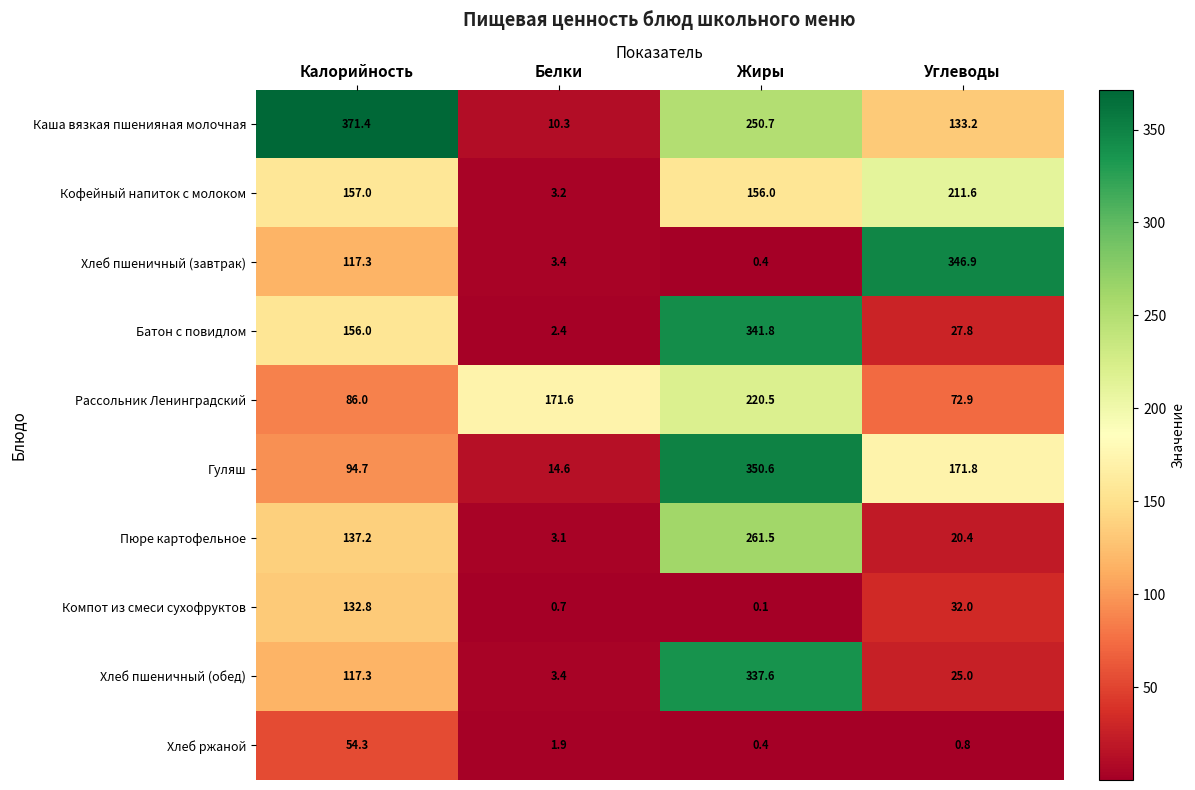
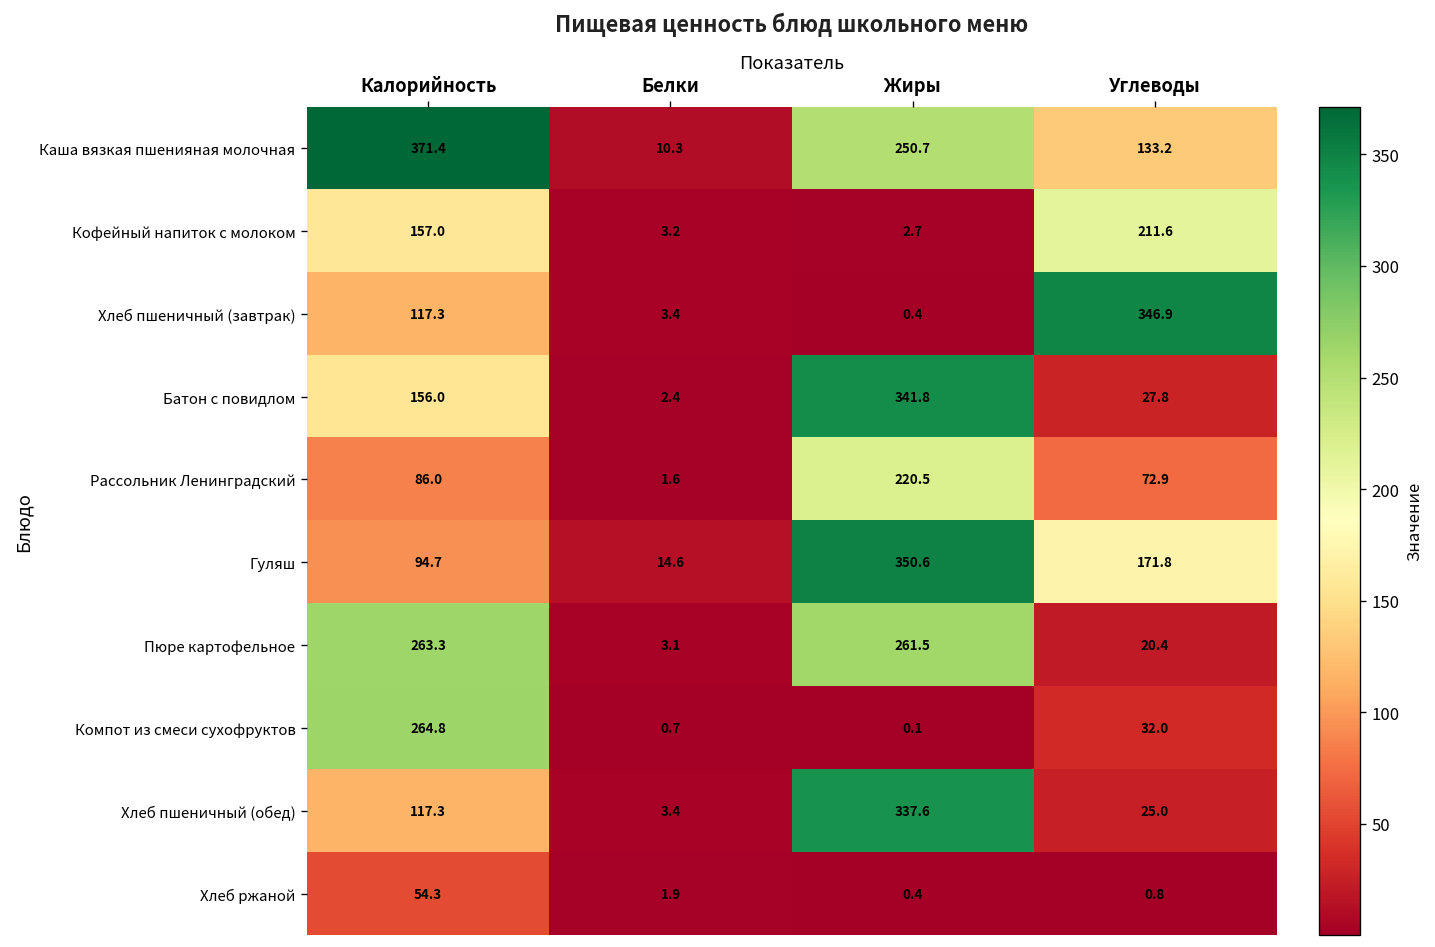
Кофейный напиток с молоком, Жиры: 156.0 -> 2.7
Рассольник Ленинградский, Белки: 171.6 -> 1.6
Пюре картофельное, Калорийность: 137.2 -> 263.3
Компот из смеси сухофруктов, Калорийность: 132.8 -> 264.8
